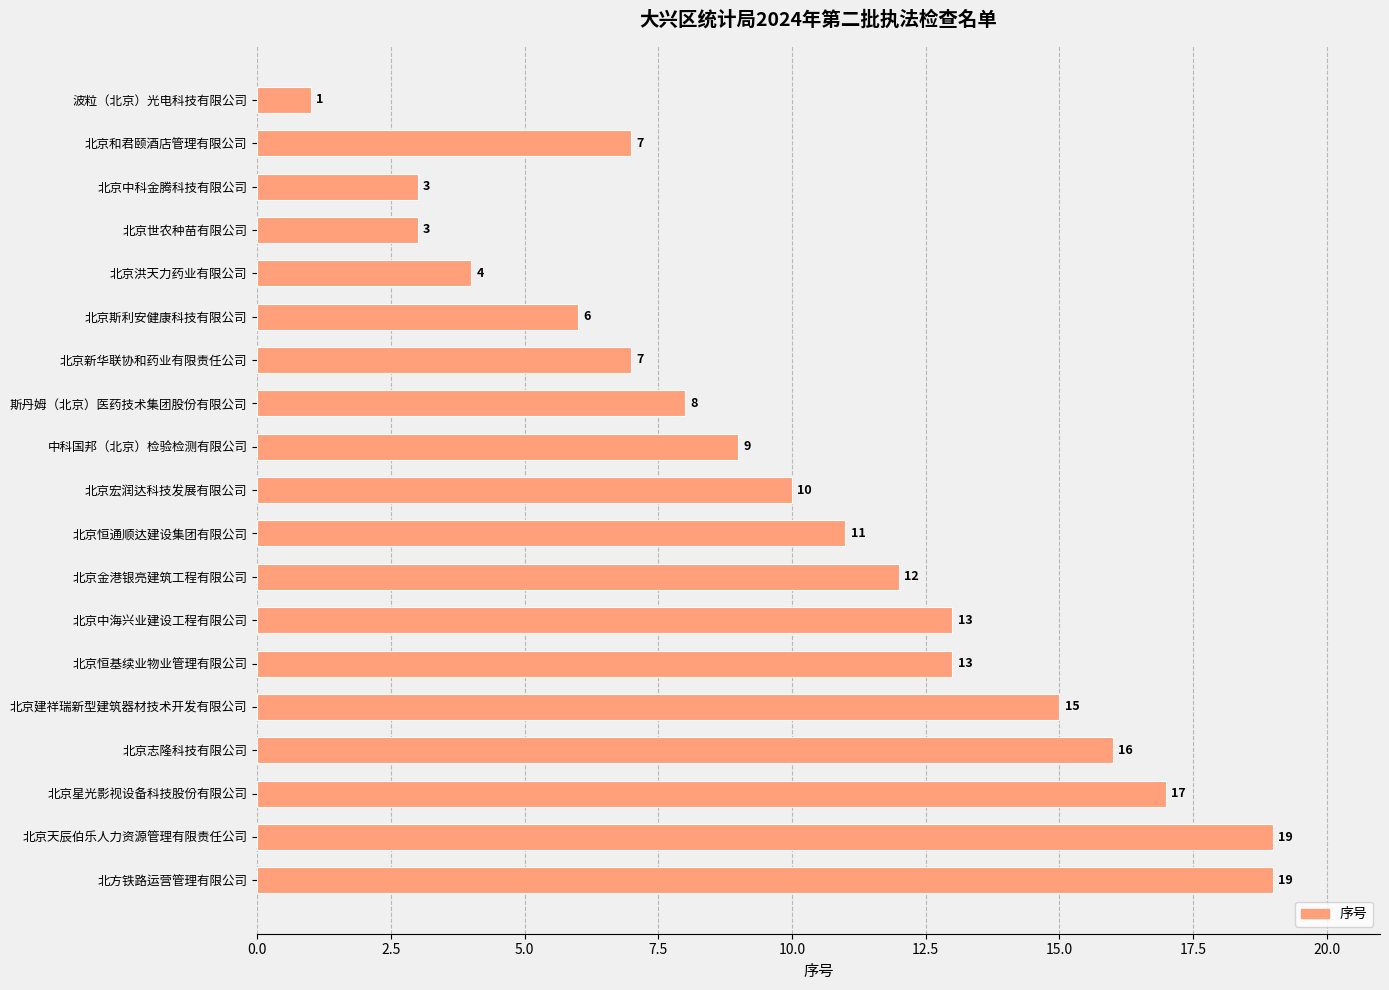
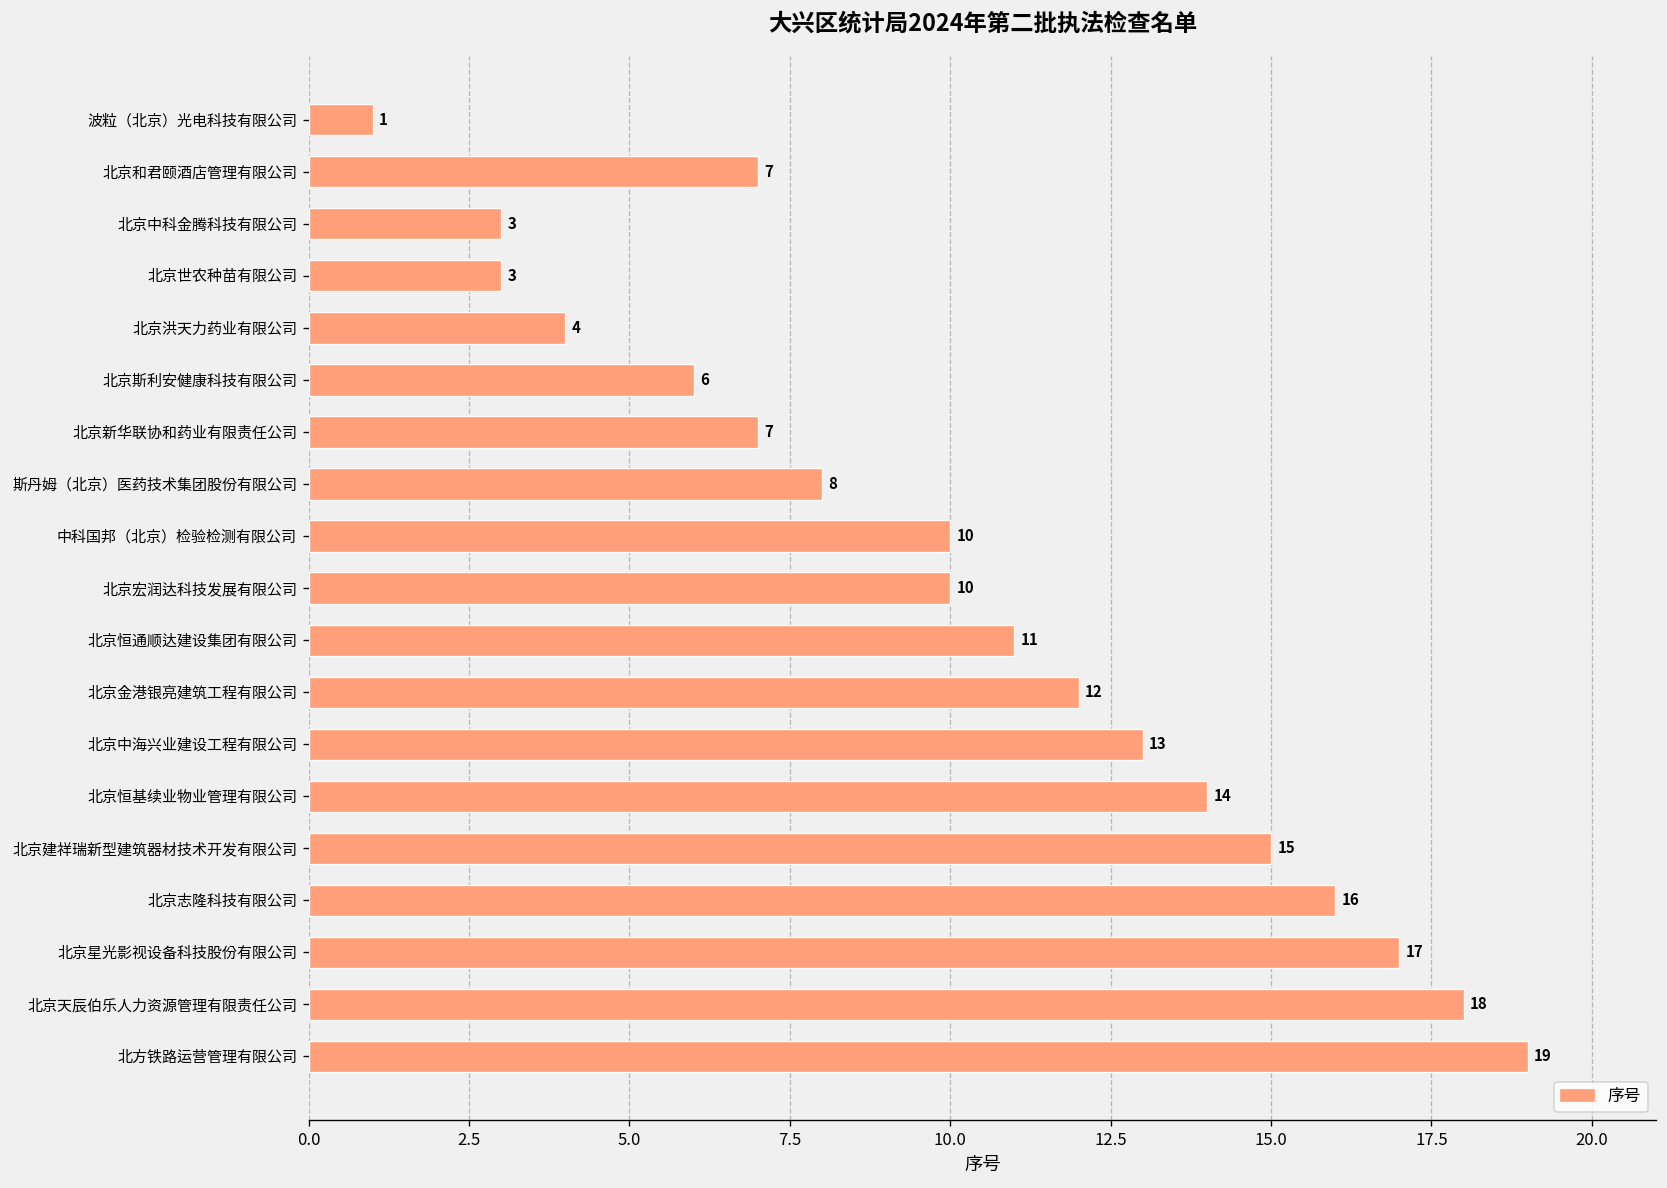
中科国邦（北京）检验检测有限公司: 9 -> 10
北京恒基续业物业管理有限公司: 13 -> 14
北京天辰伯乐人力资源管理有限责任公司: 19 -> 18
